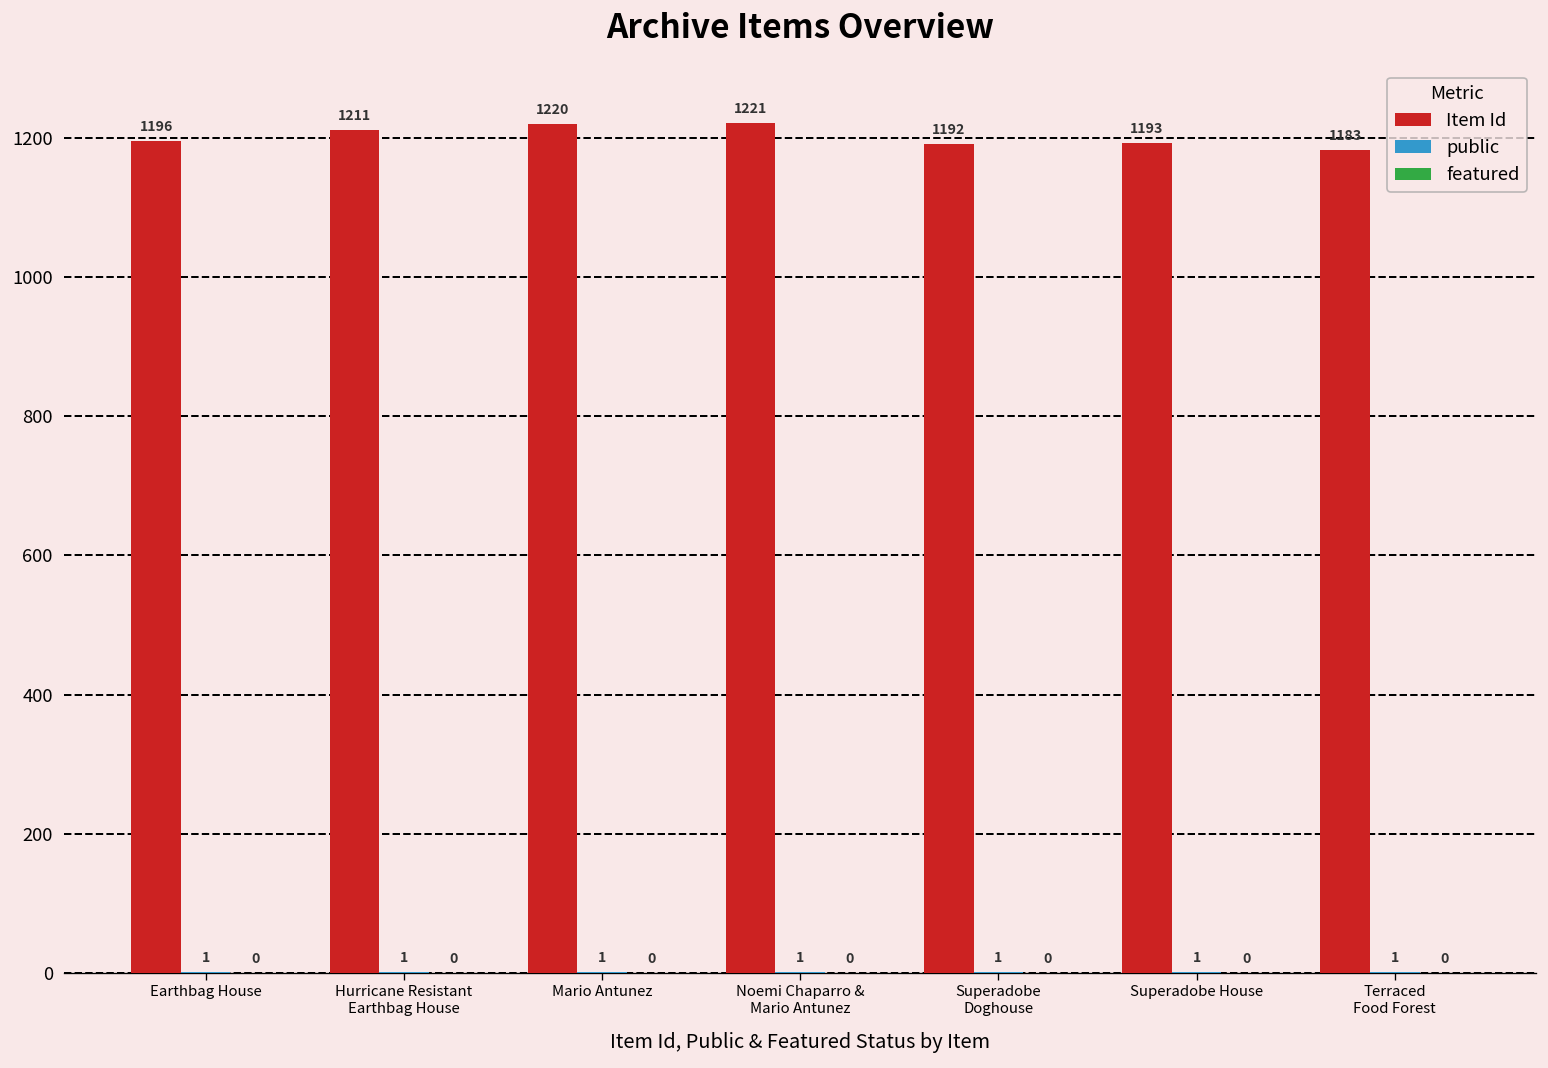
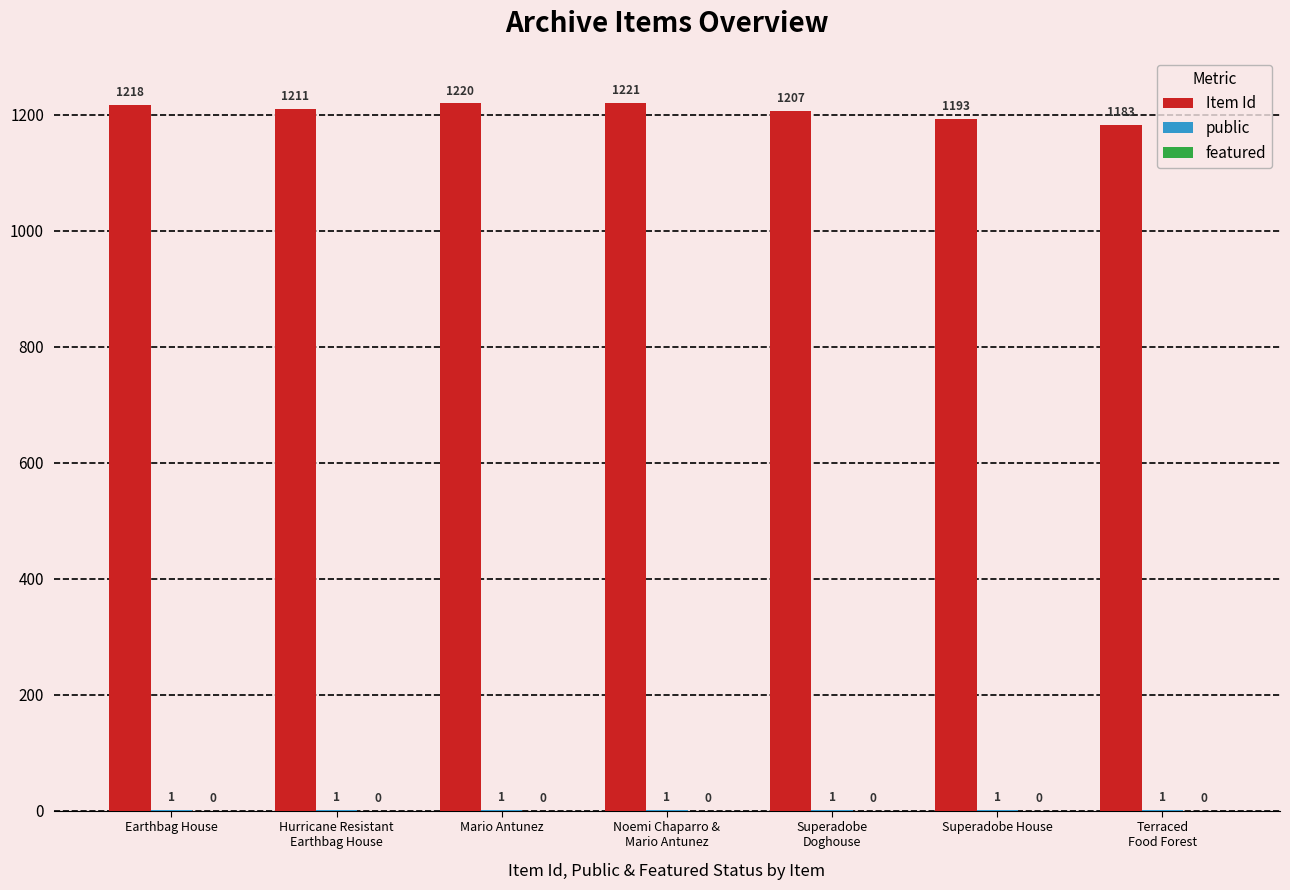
Item Id, Earthbag House: 1196 -> 1218
Item Id, Superadobe Doghouse: 1192 -> 1207
